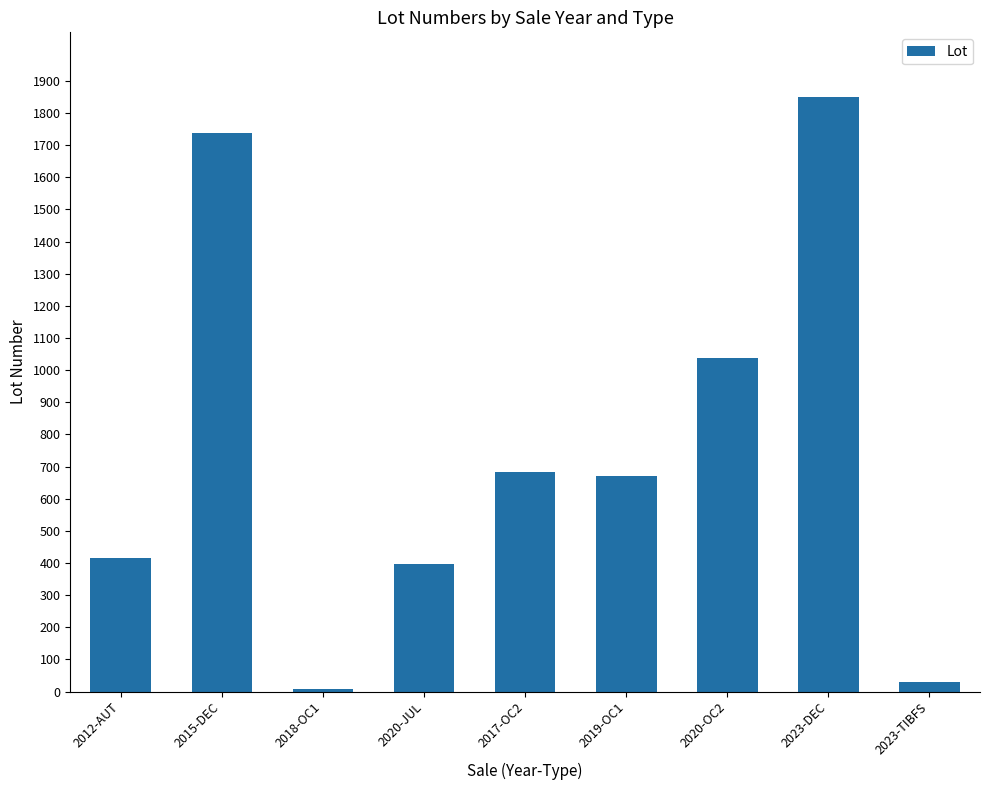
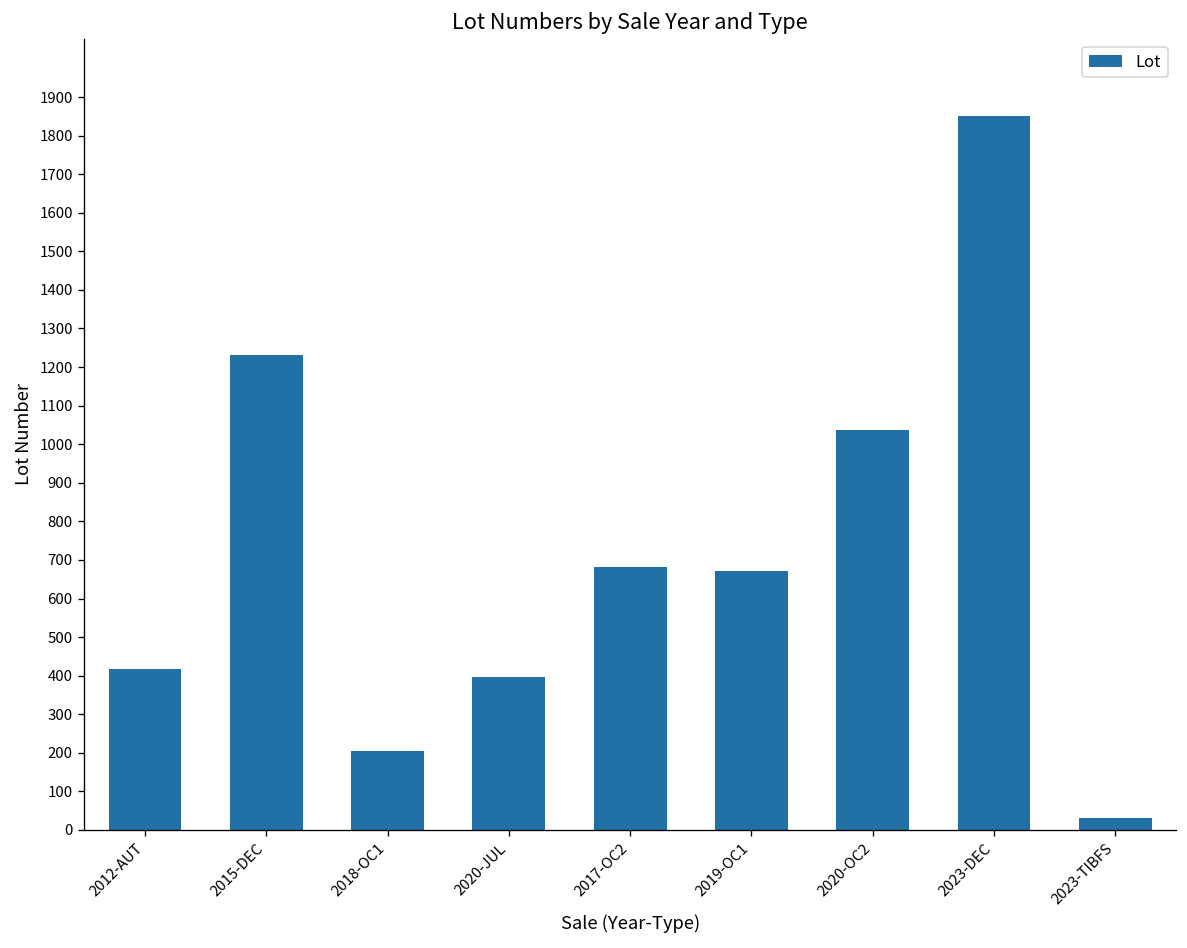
2015-DEC: 1740 -> 1230
2018-OC1: 10 -> 210
